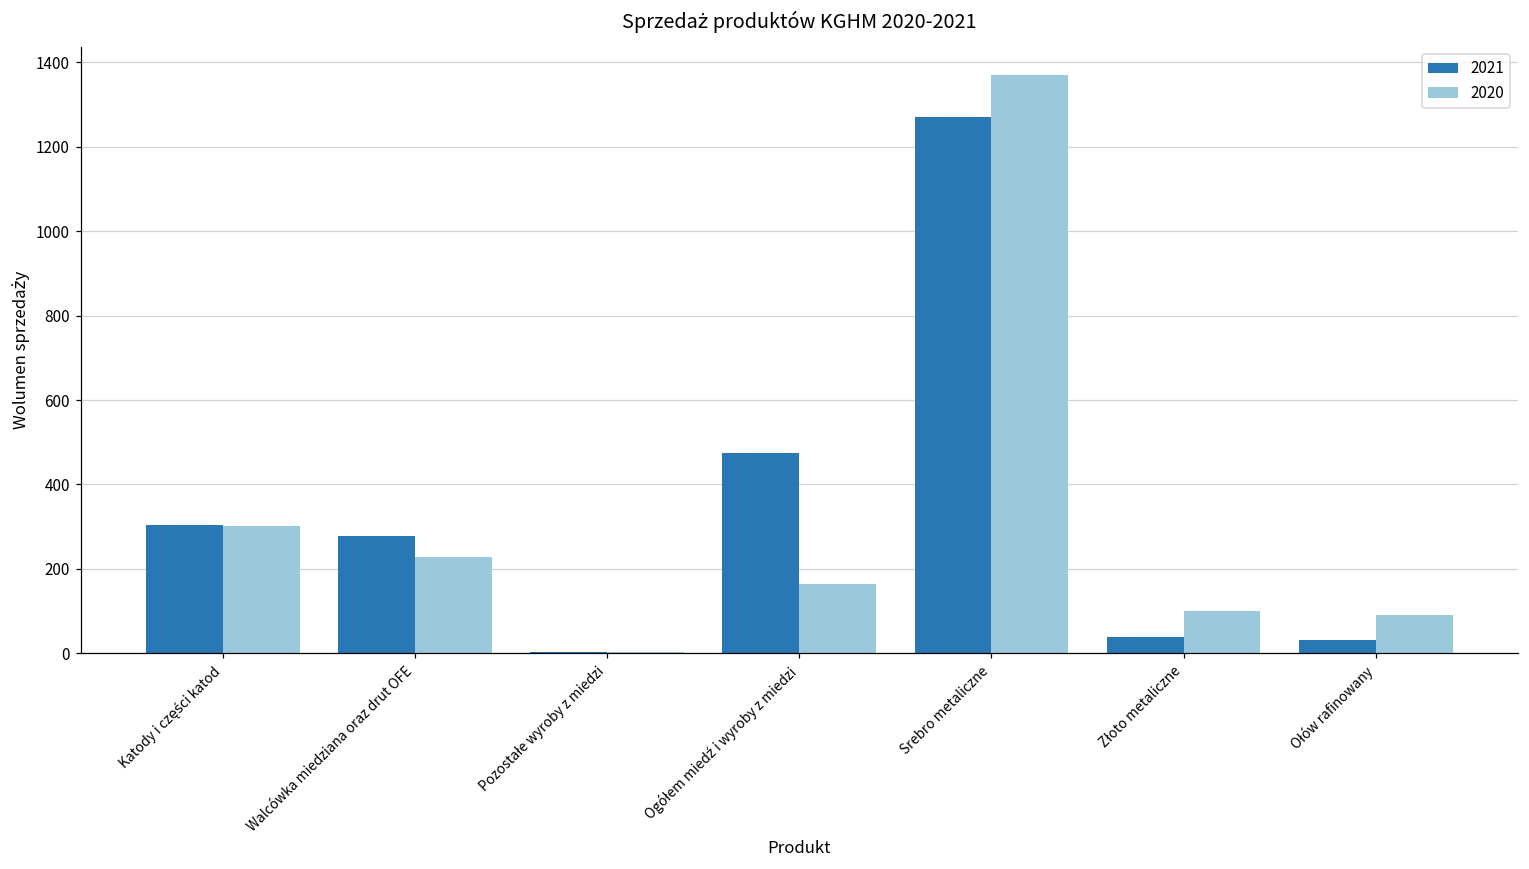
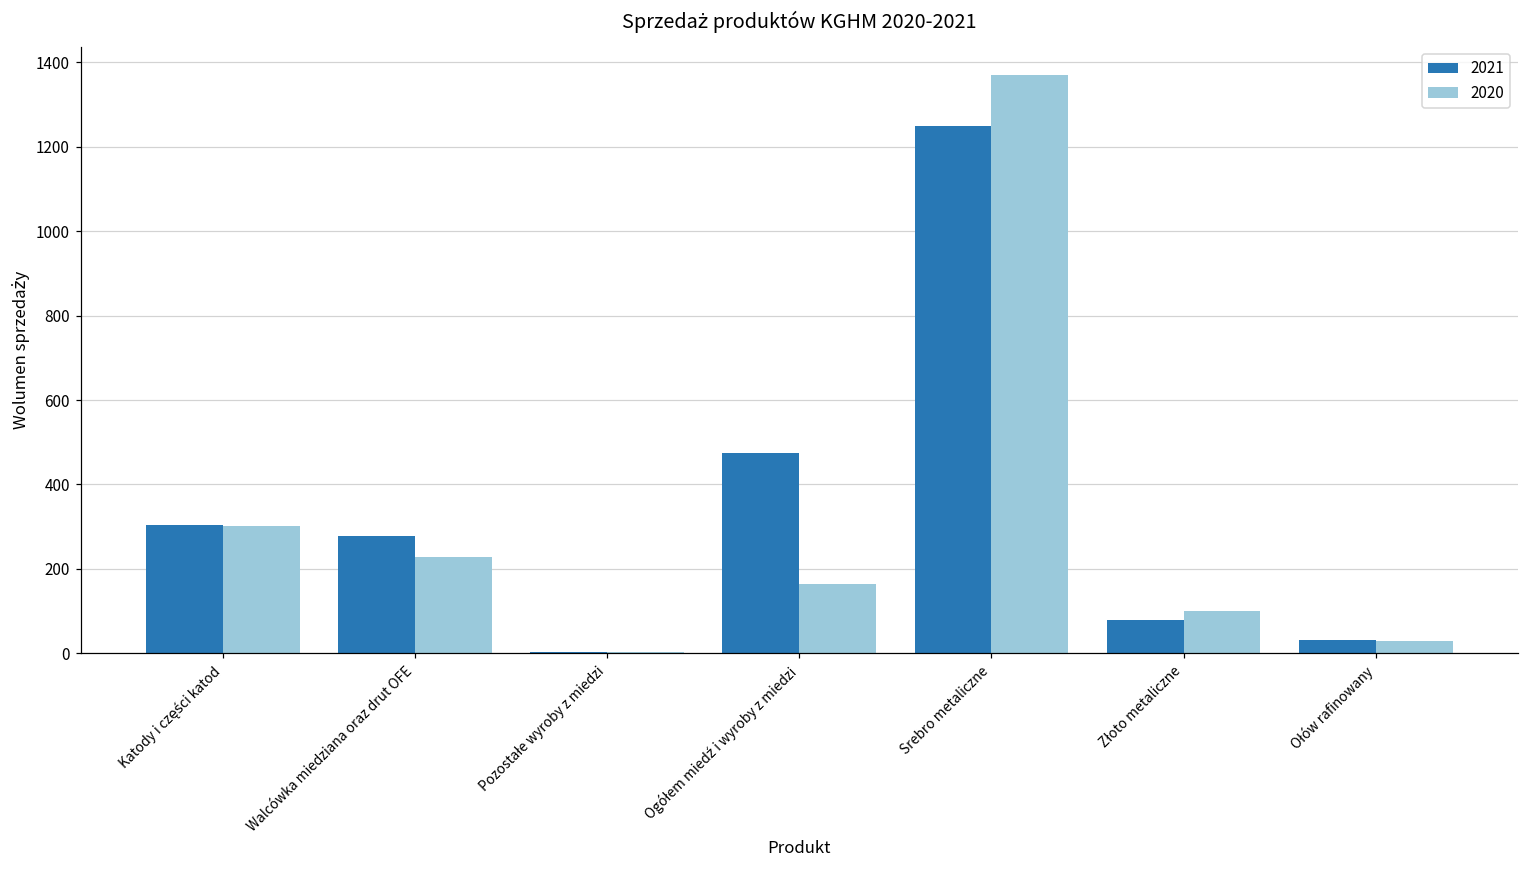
2021, Srebro metaliczne: 1270 -> 1250
2021, Złoto metaliczne: 40 -> 80
2020, Ołów rafinowany: 90 -> 30
